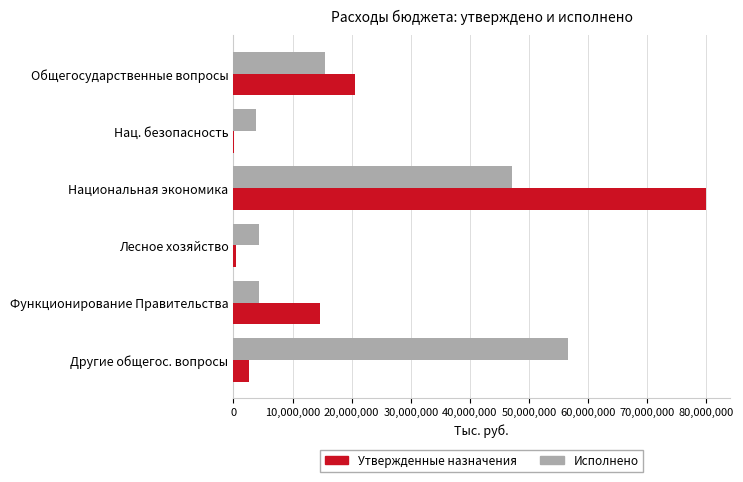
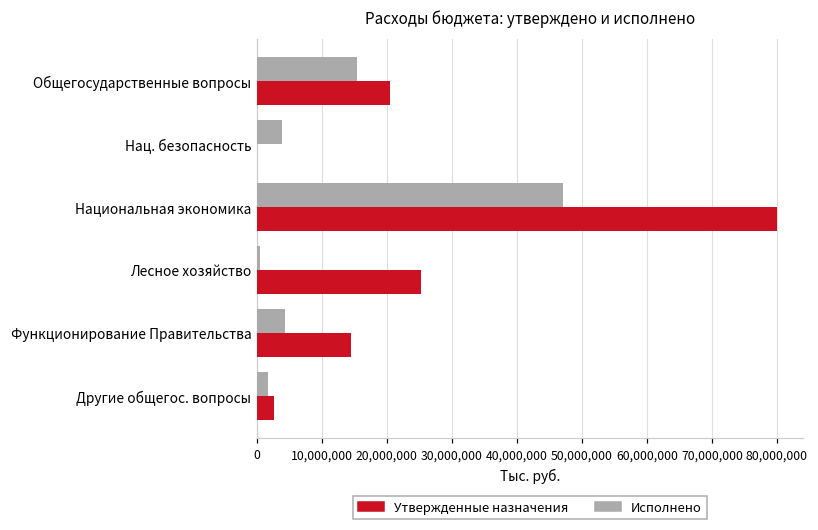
Исполнено, Лесное хозяйство: 4,000,000 -> 0
Утвержденные назначения, Лесное хозяйство: 1,000,000 -> 25,000,000
Исполнено, Другие общегос. вопросы: 57,000,000 -> 2,000,000
